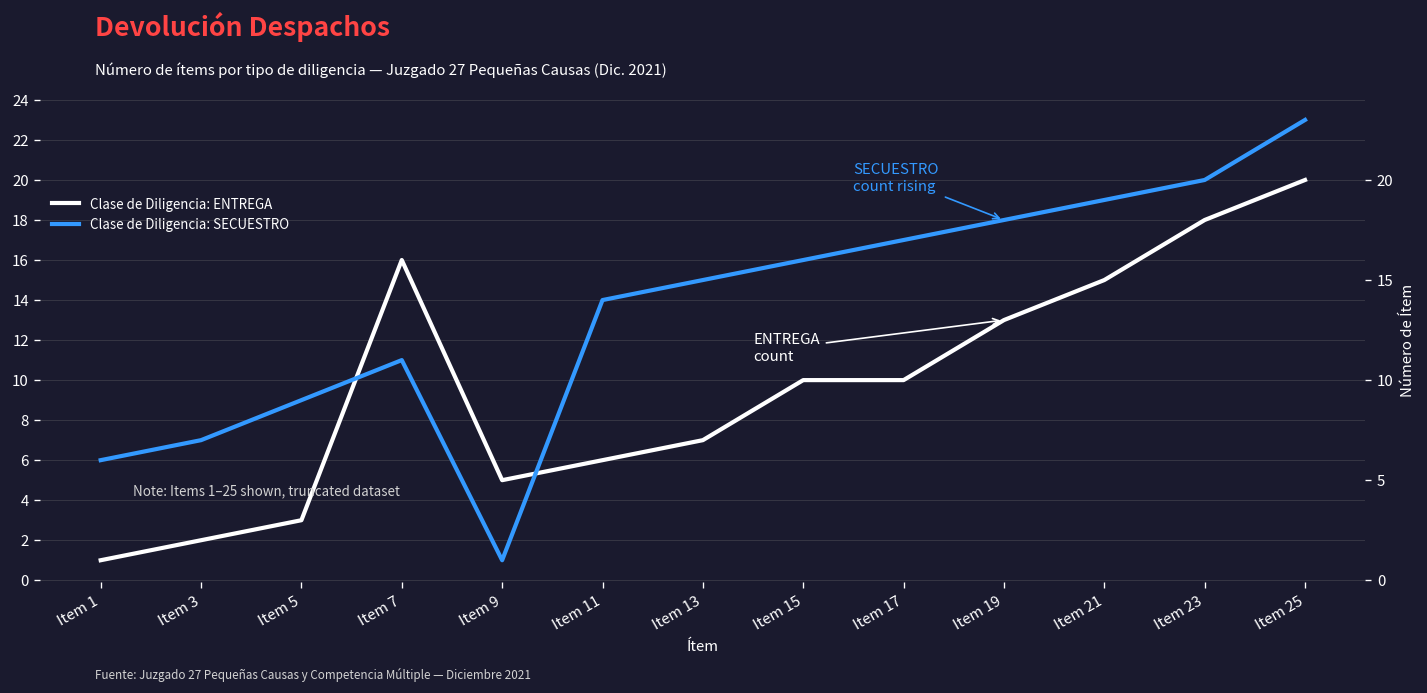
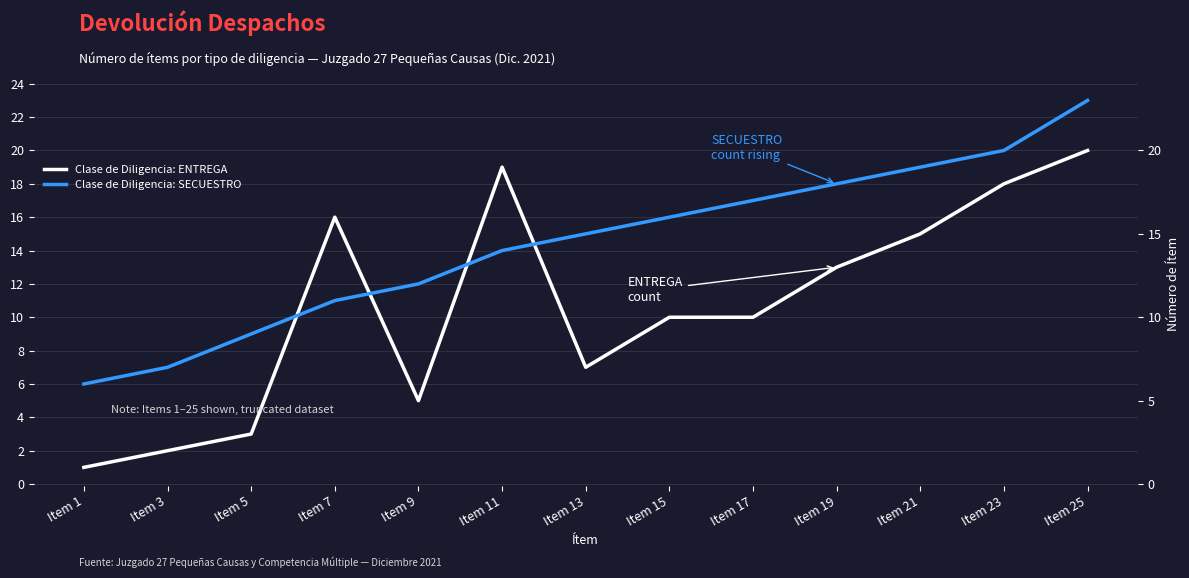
Clase de Diligencia: SECUESTRO, Item 9: 1 -> 12
Clase de Diligencia: ENTREGA, Item 11: 6 -> 19
